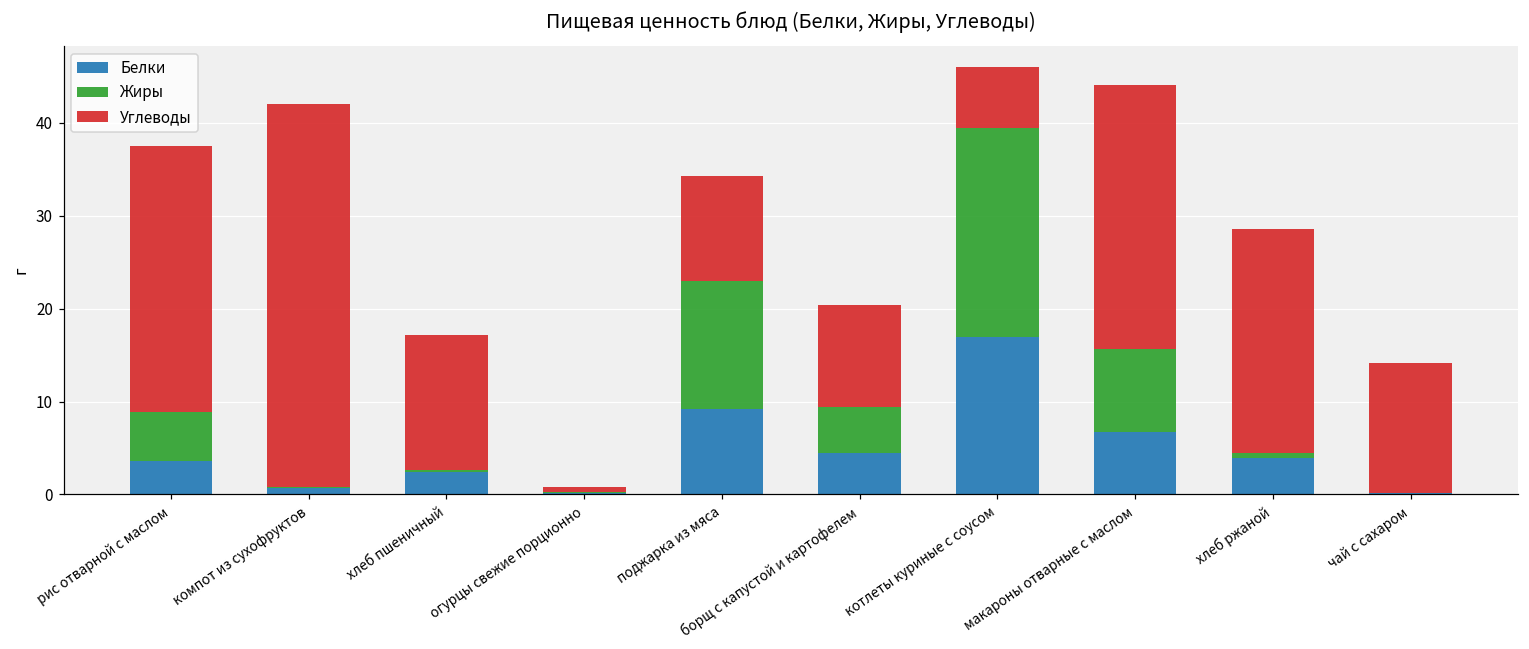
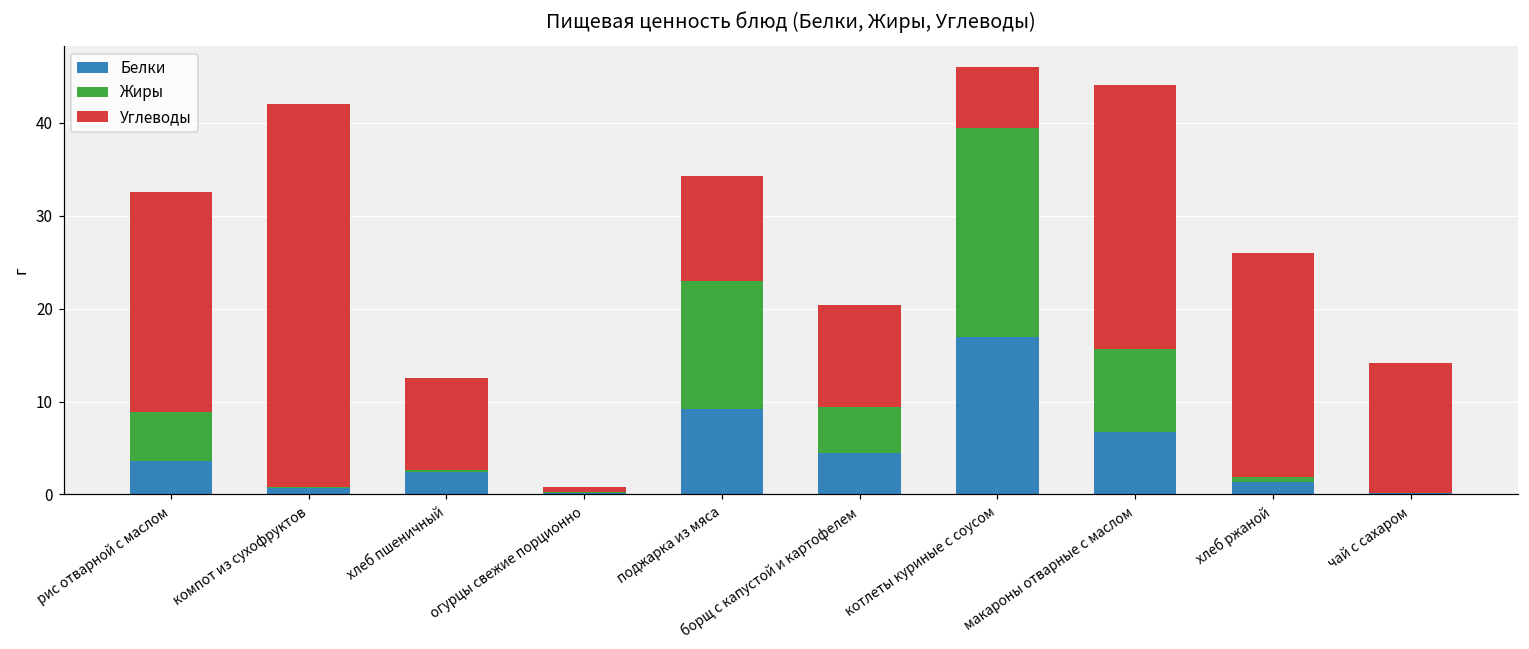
Углеводы, рис отварной с маслом: 29 -> 24
Углеводы, хлеб пшеничный: 14 -> 10
Белки, хлеб ржаной: 4 -> 1
